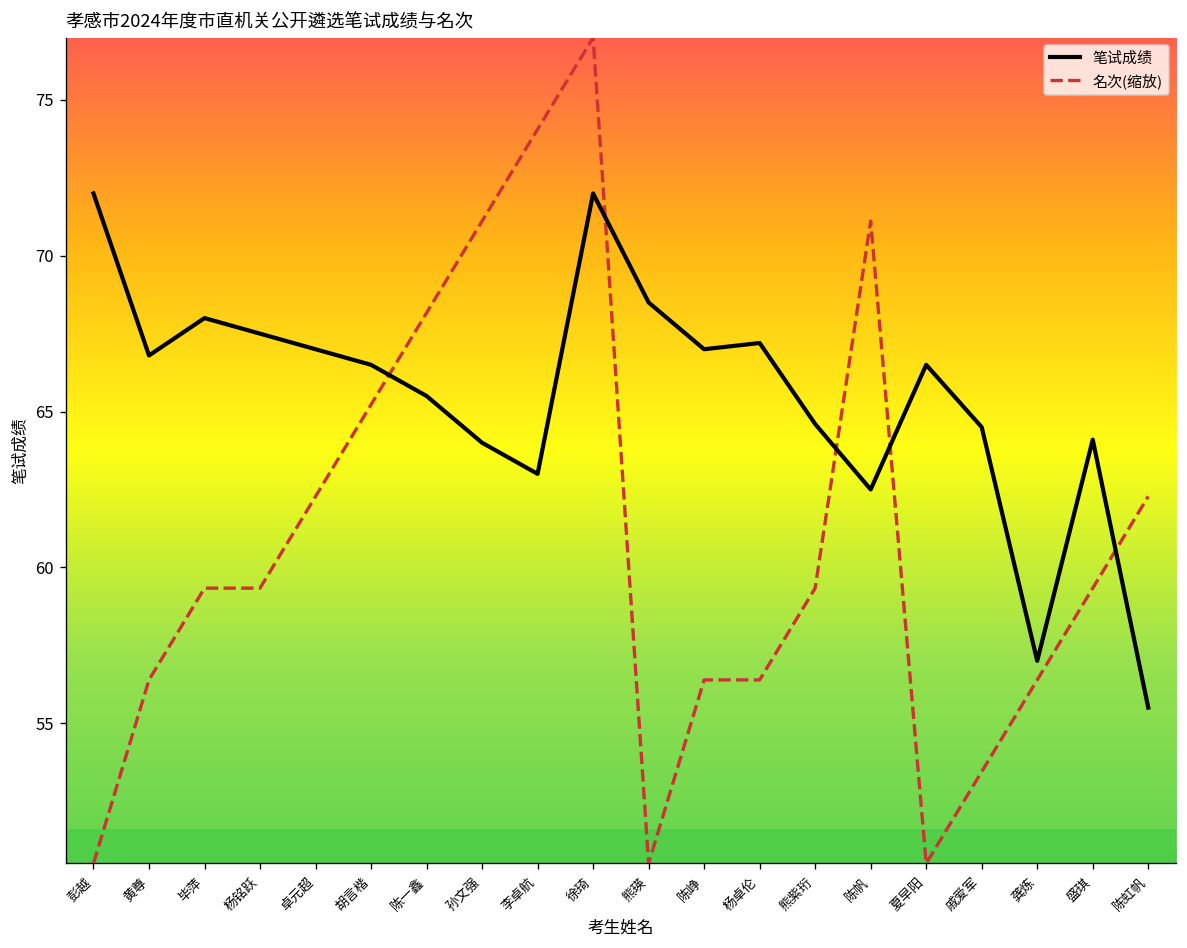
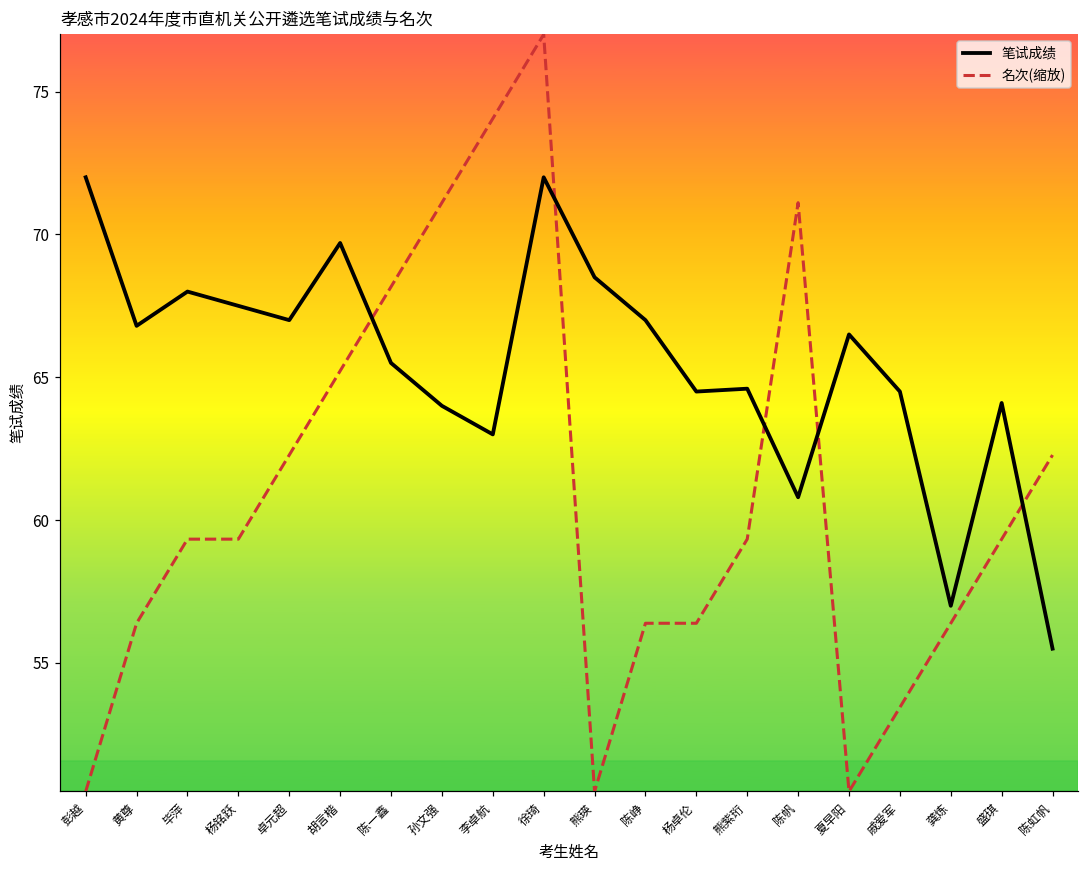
笔试成绩, 胡言楷: 66.5 -> 69.7
笔试成绩, 杨卓伦: 67.2 -> 64.5
笔试成绩, 陈帆: 62.5 -> 60.8
